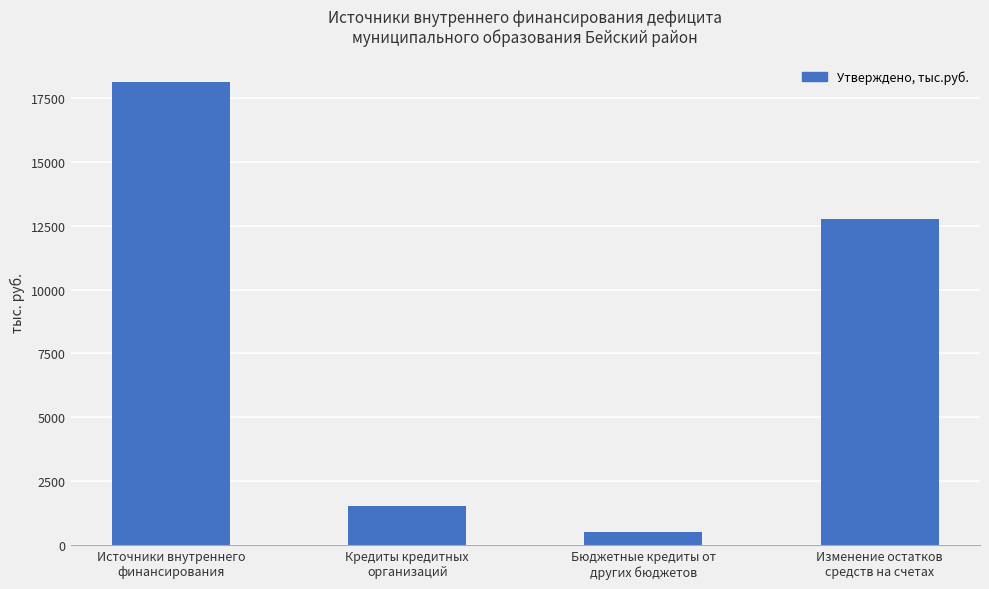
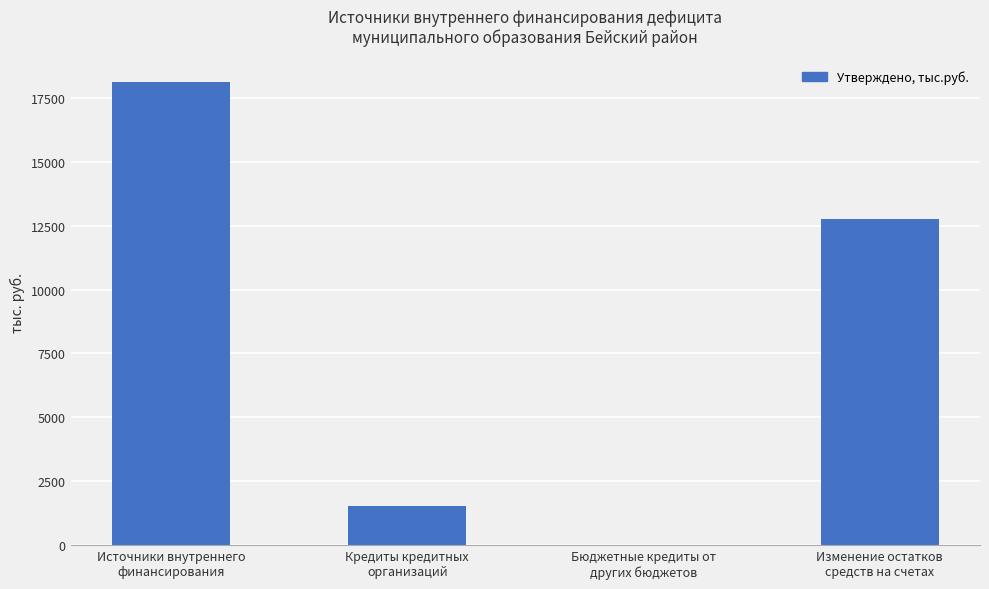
Бюджетные кредиты от других бюджетов: 500 -> 0
